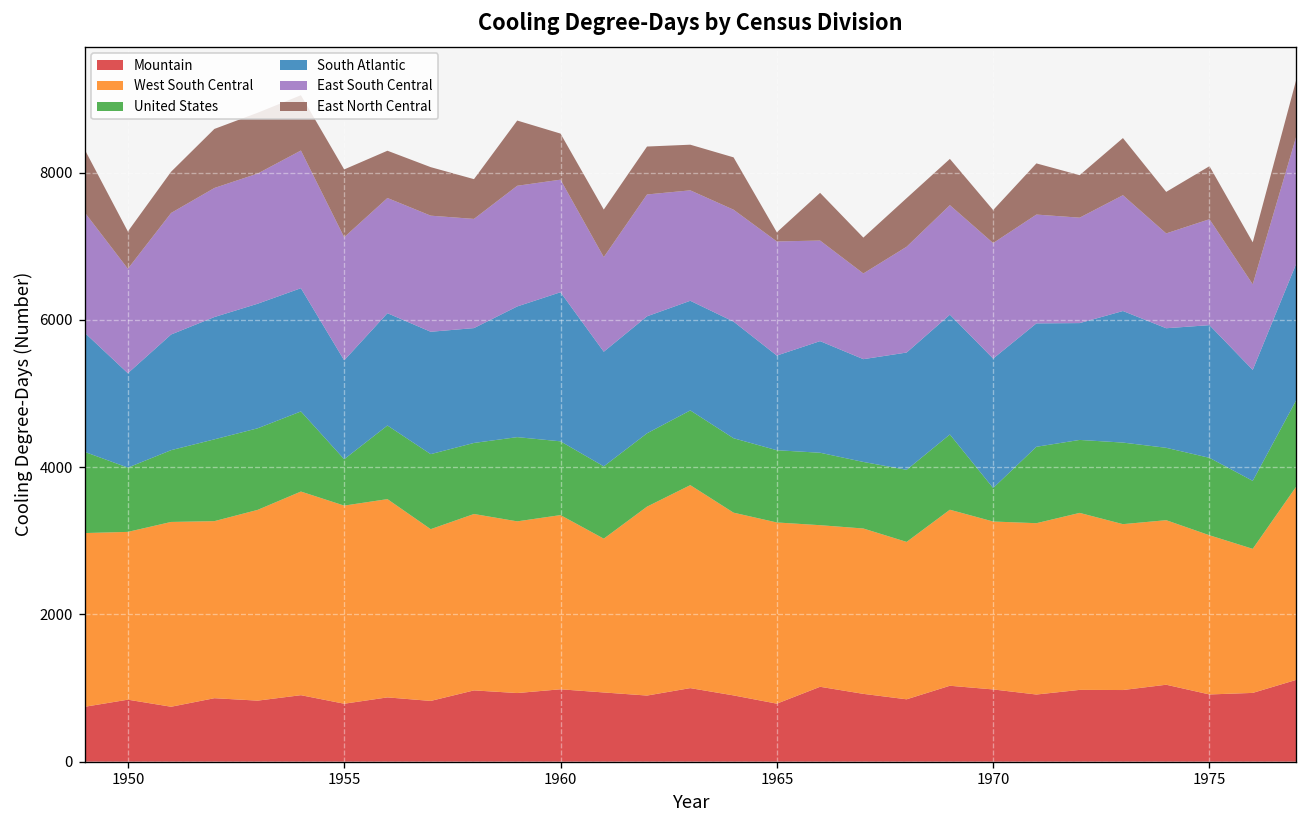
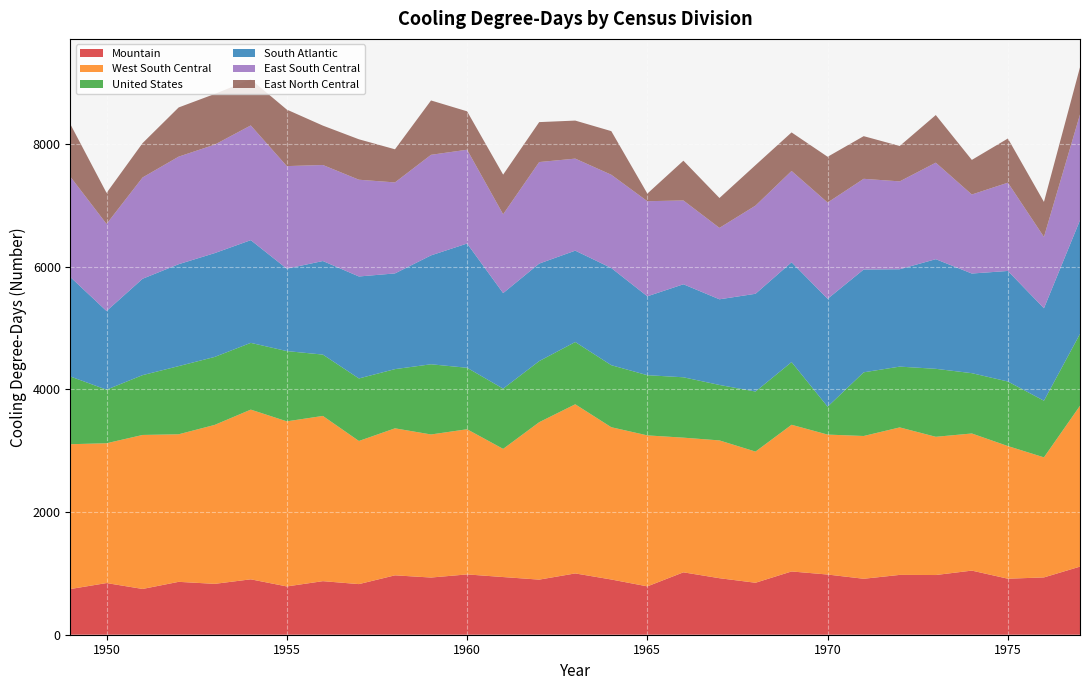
United States, 1955: 600 -> 1100
East North Central, 1970: 400 -> 700
